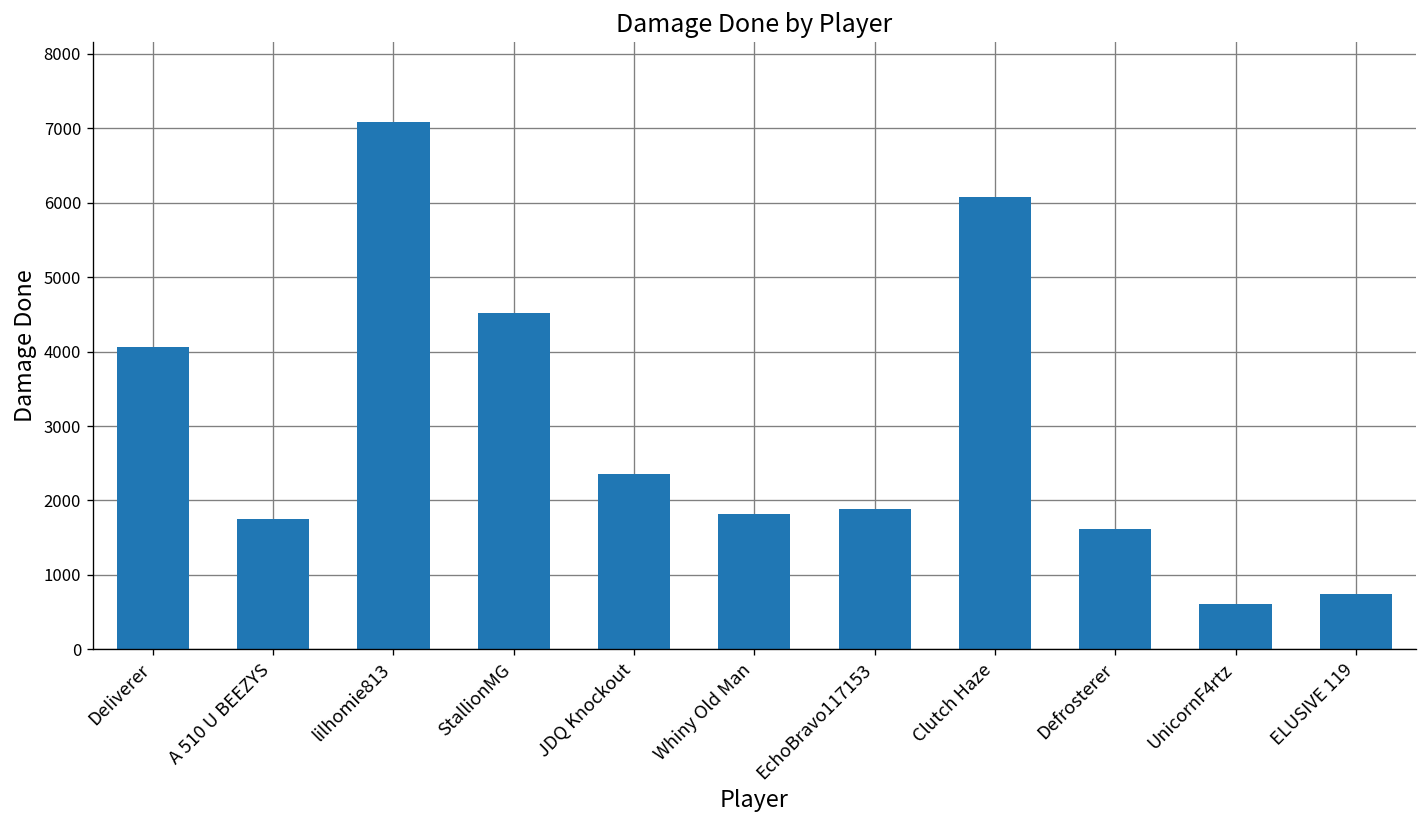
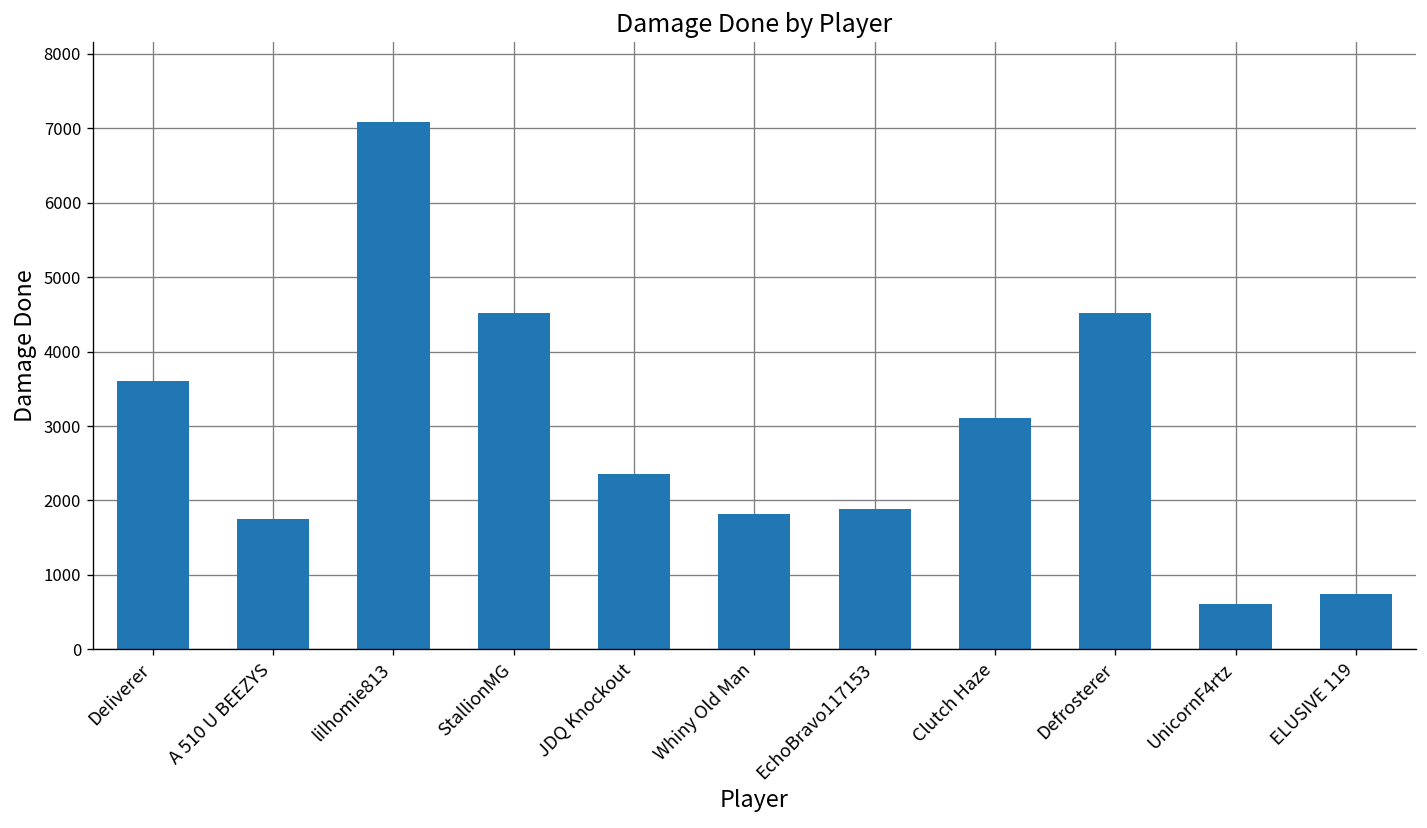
DeIiverer: 4100 -> 3600
Clutch Haze: 6100 -> 3100
Defrosterer: 1600 -> 4500
